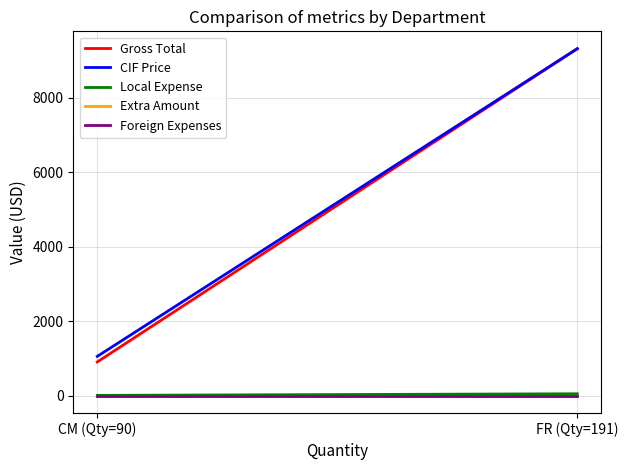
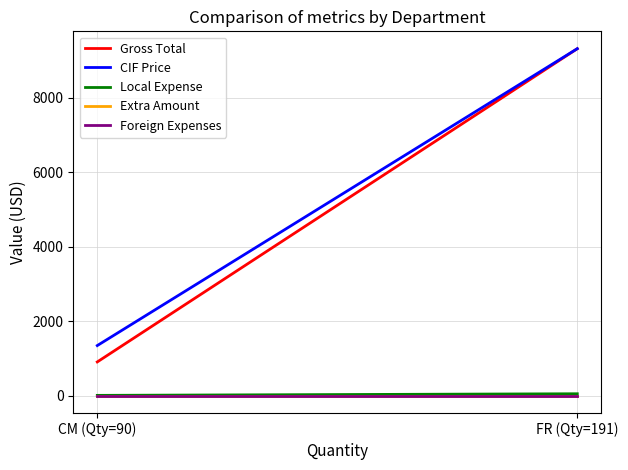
CIF Price, CM (Qty=90): 1100 -> 1300
